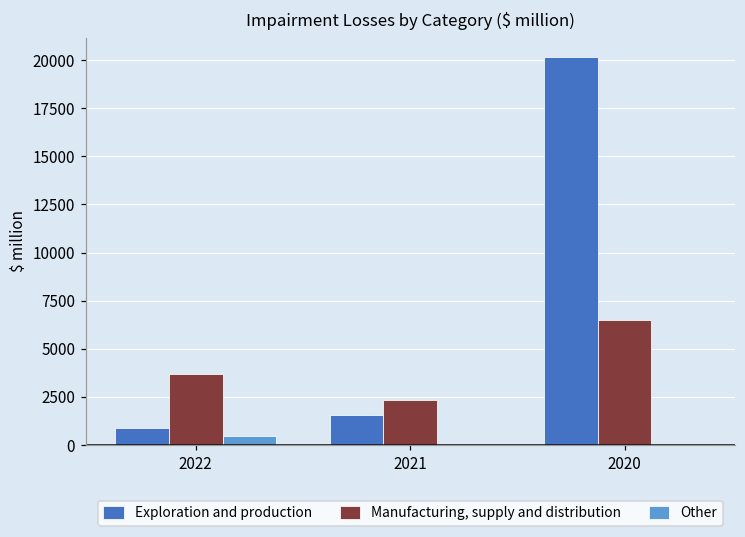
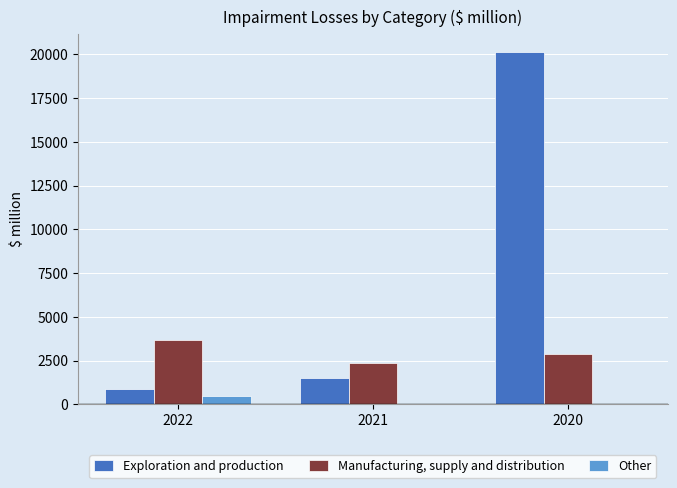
Manufacturing, supply and distribution, 2020: 6500 -> 2900
